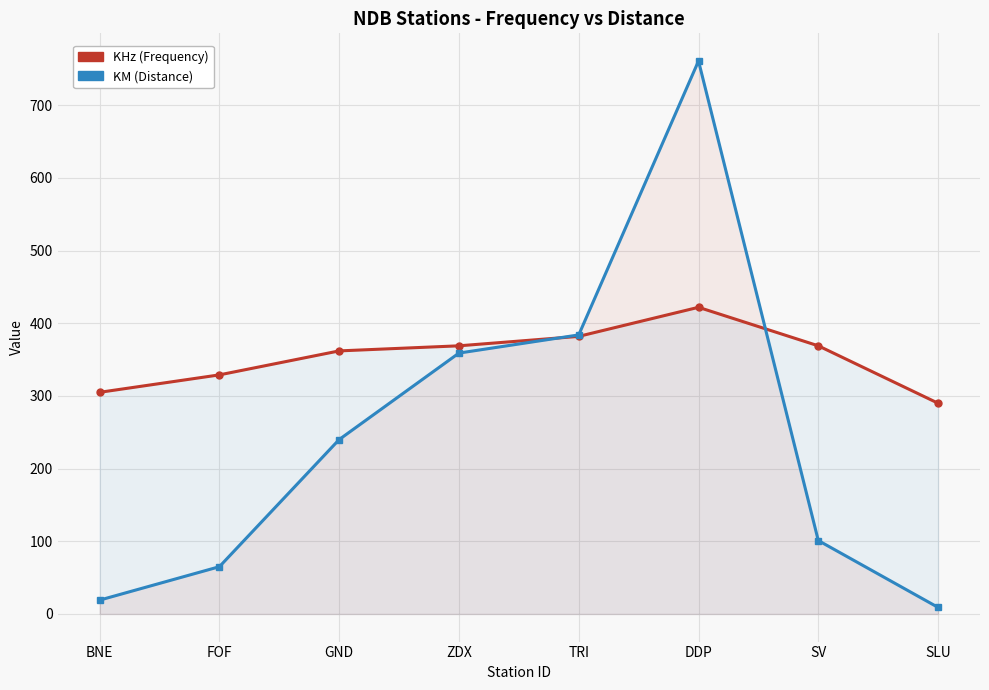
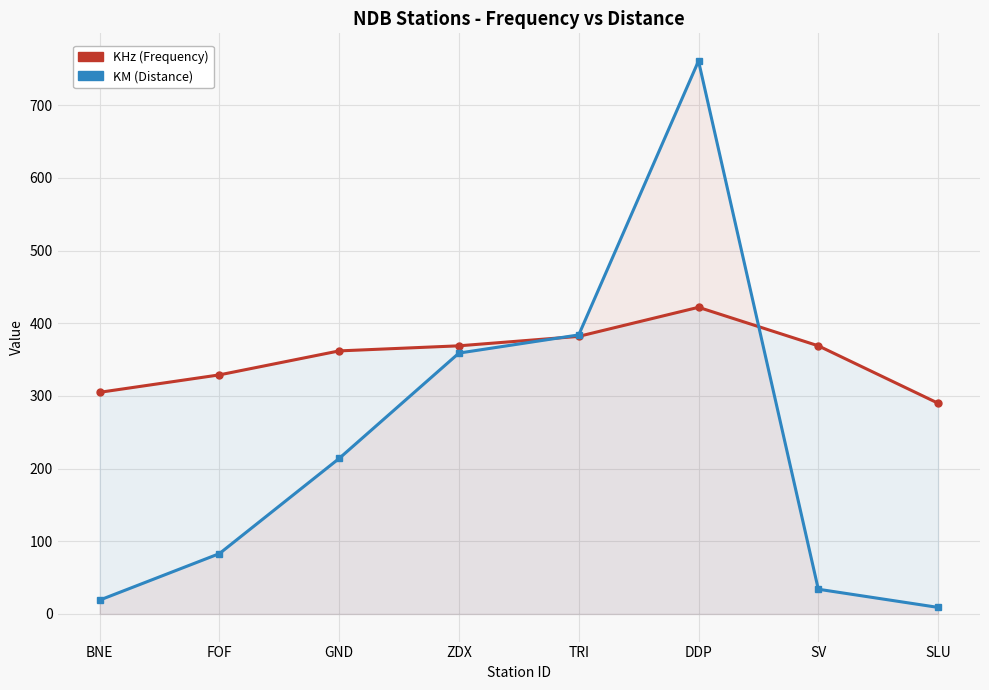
KM (Distance), FOF: 70 -> 80
KM (Distance), GND: 240 -> 210
KM (Distance), SV: 100 -> 30
